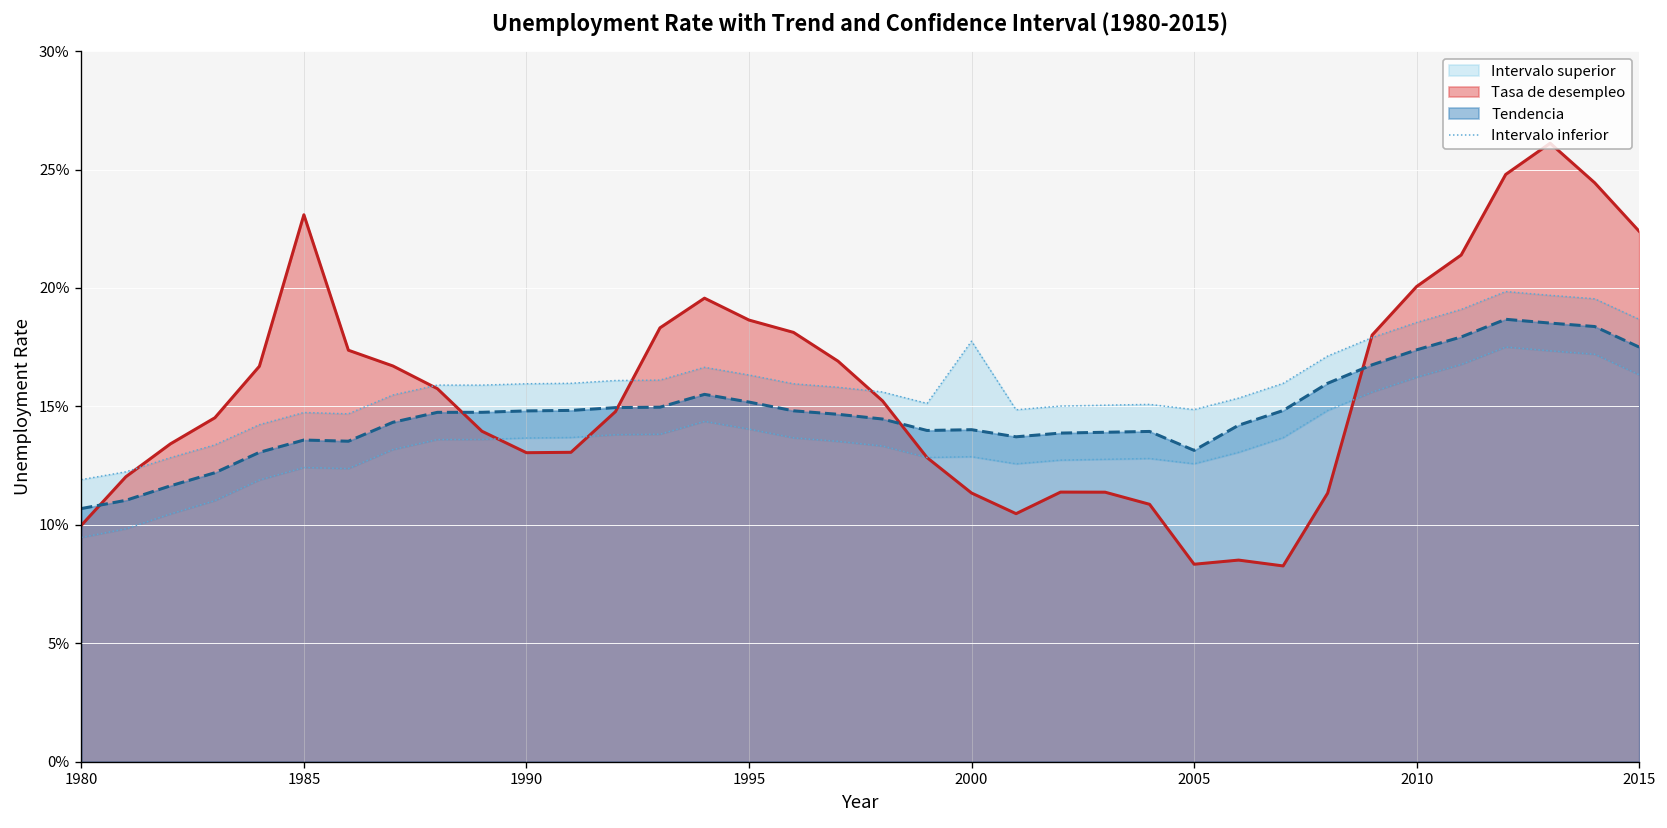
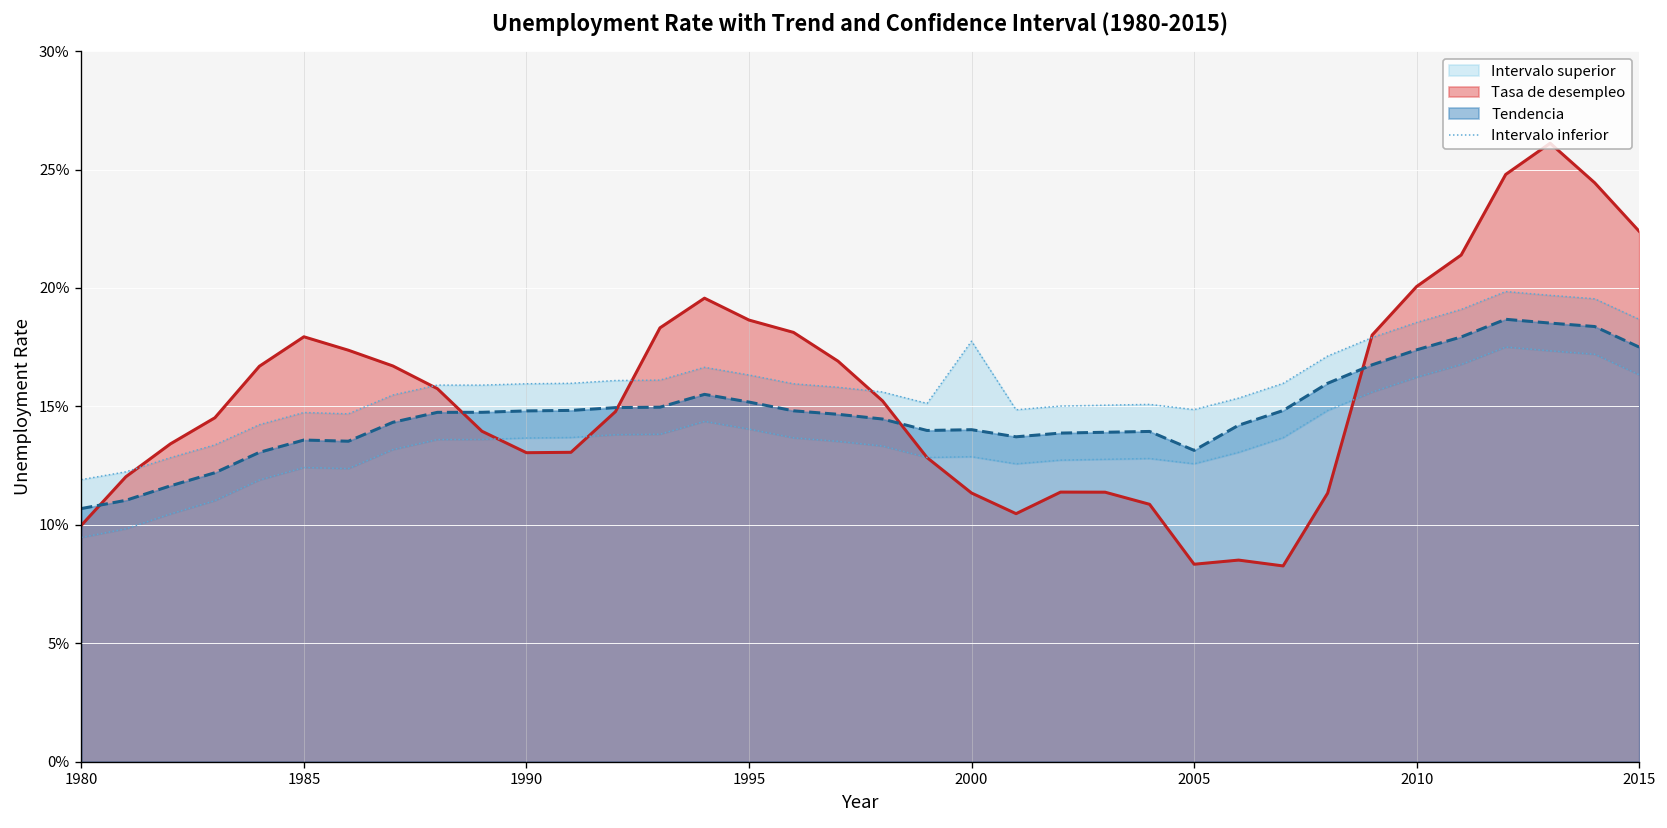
Tasa de desempleo, 1985: 23.1% -> 17.9%
